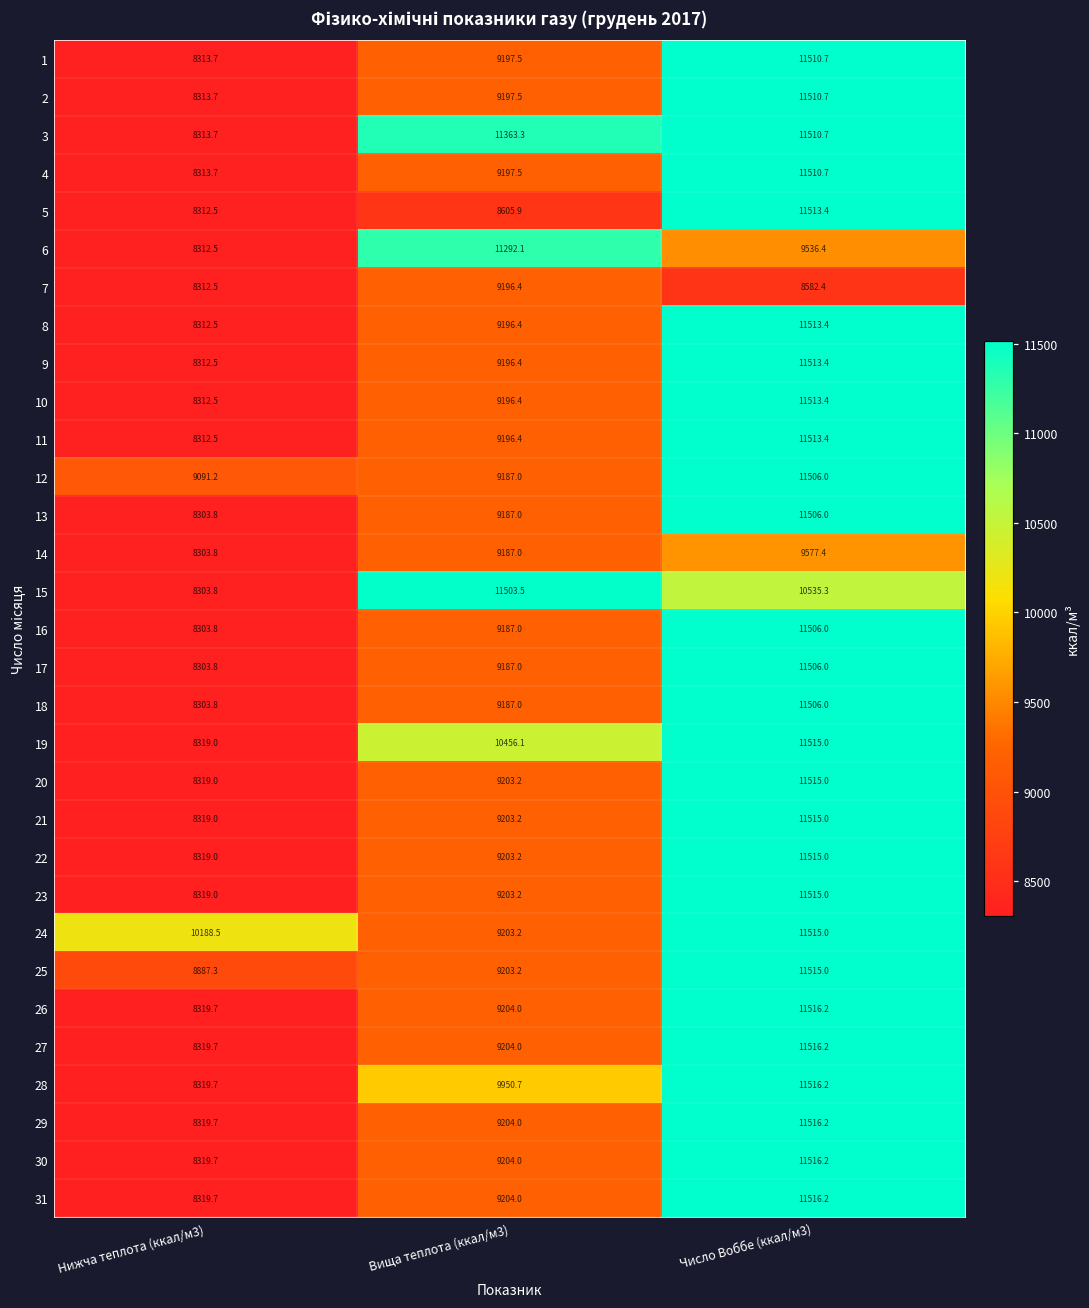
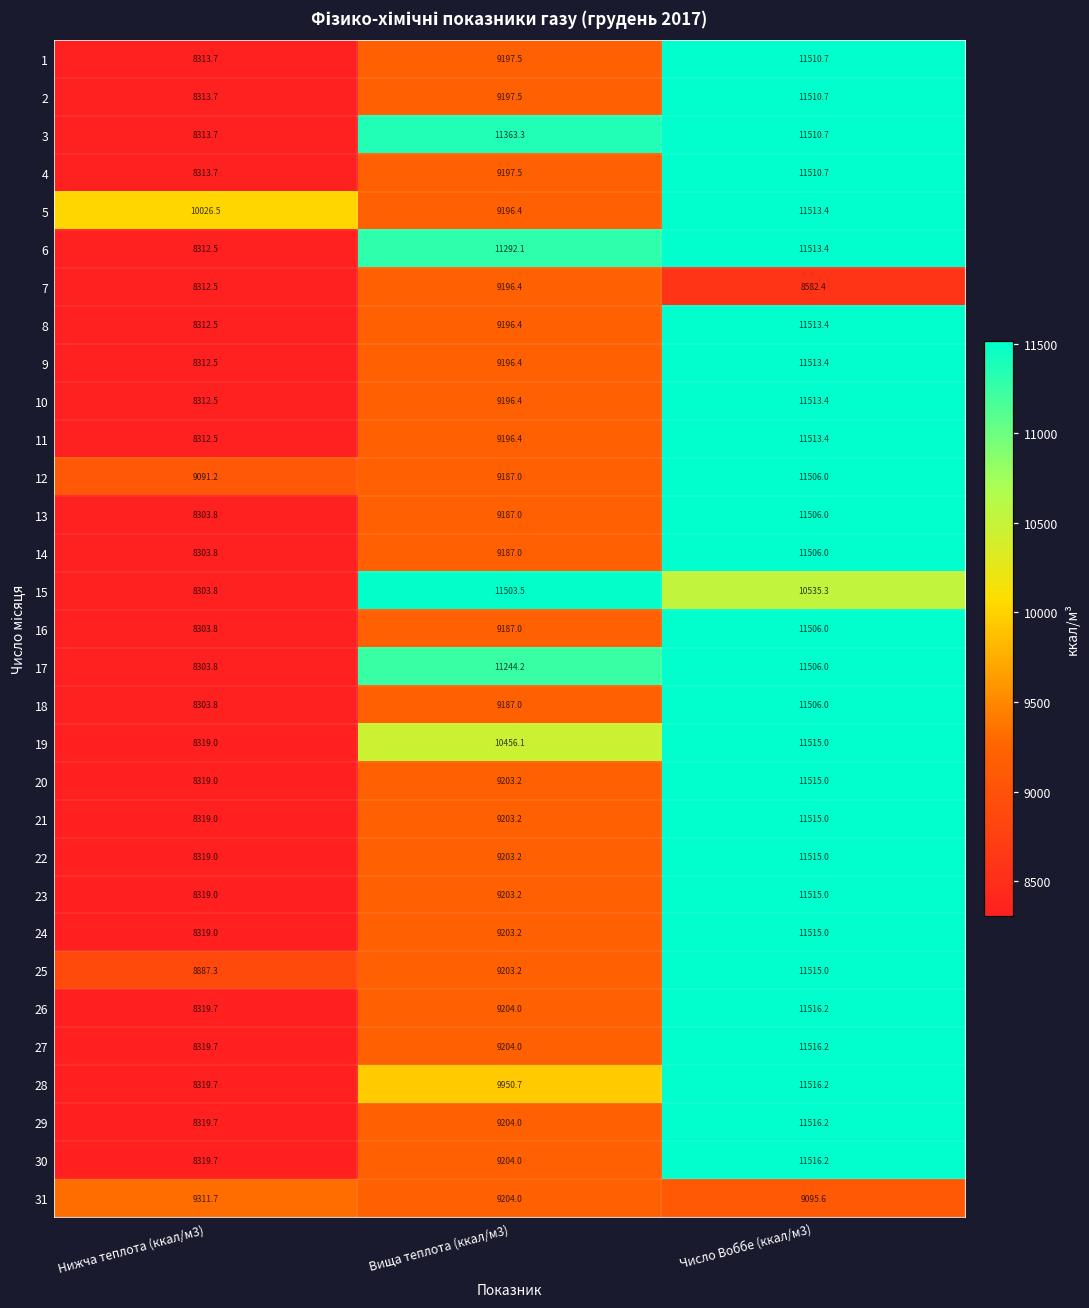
5, Нижча теплота (ккал/м3): 8312.5 -> 10026.5
5, Вища теплота (ккал/м3): 8605.9 -> 9196.4
6, Число Воббе (ккал/м3): 9536.4 -> 11513.4
14, Число Воббе (ккал/м3): 9577.4 -> 11506.0
17, Вища теплота (ккал/м3): 9187.0 -> 11244.2
24, Нижча теплота (ккал/м3): 10188.5 -> 8319.0
31, Нижча теплота (ккал/м3): 8319.7 -> 9311.7
31, Число Воббе (ккал/м3): 11516.2 -> 9095.6
